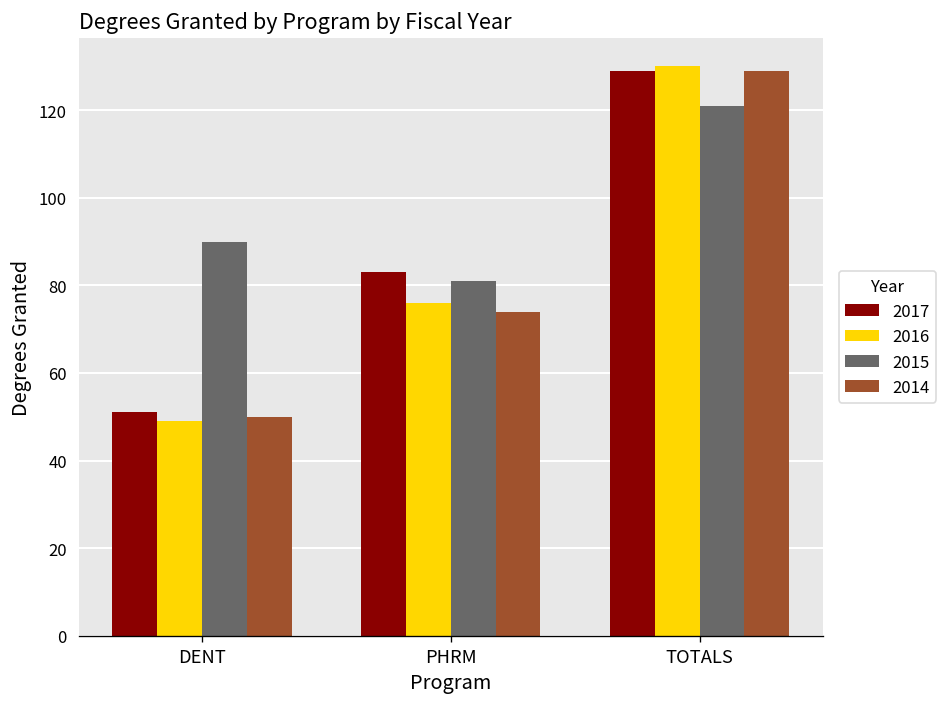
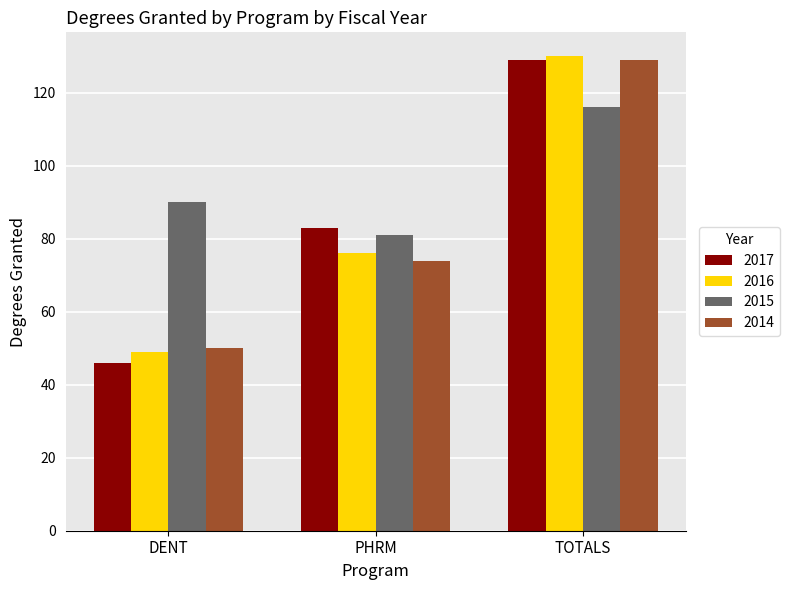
2017, DENT: 51 -> 46
2015, TOTALS: 121 -> 116
